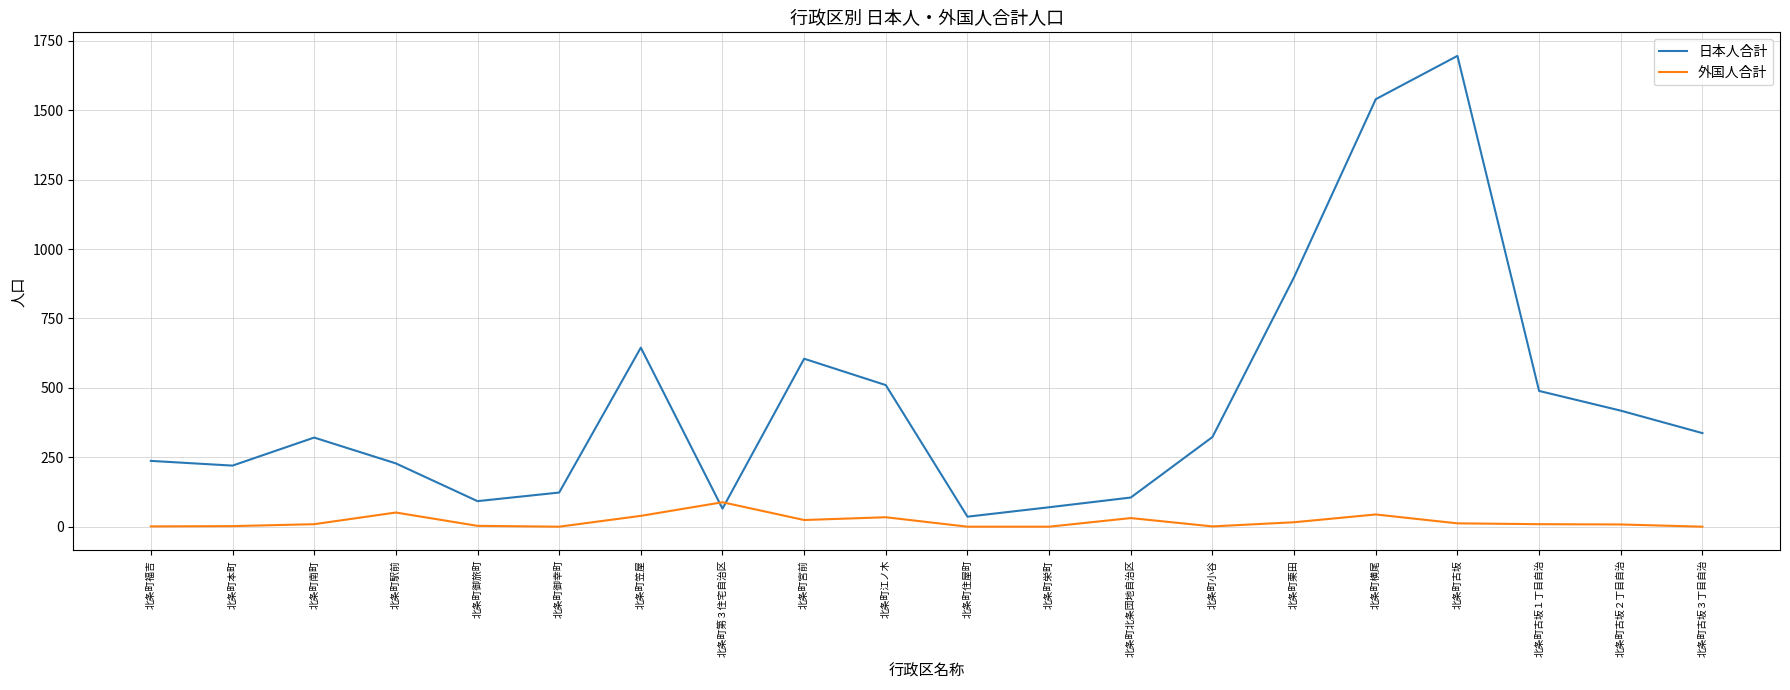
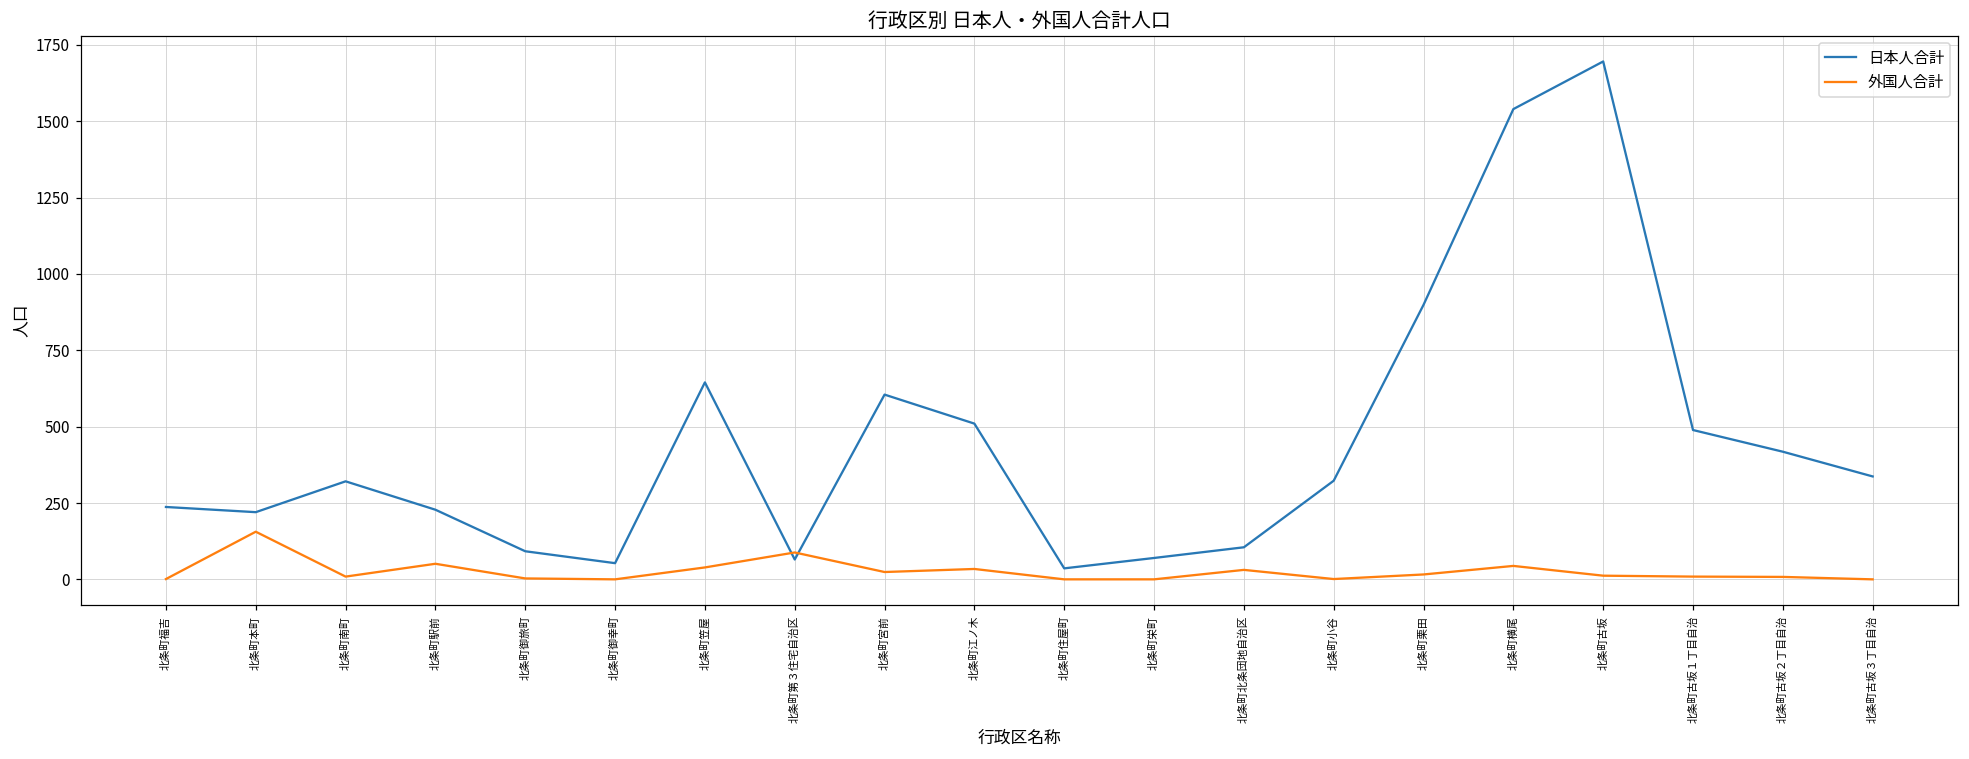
外国人合計, 北条町本町: 0 -> 160
日本人合計, 北条町御幸町: 120 -> 50
